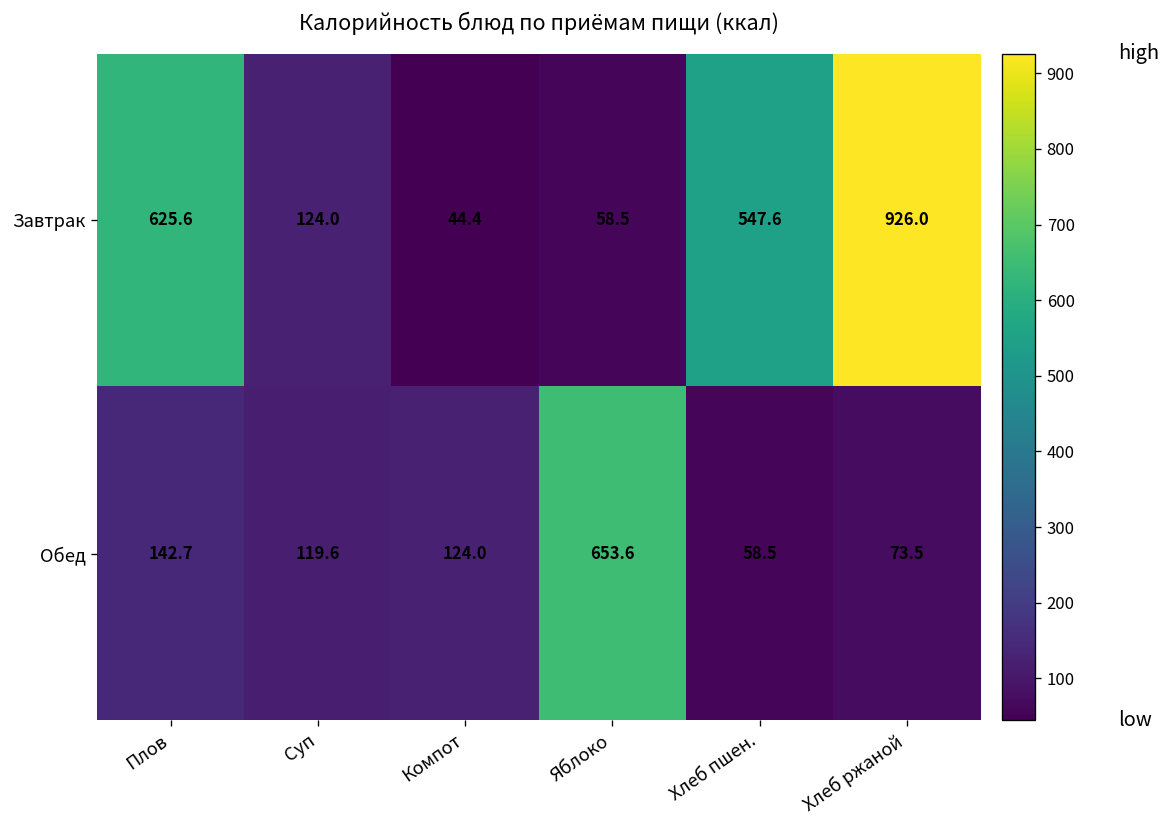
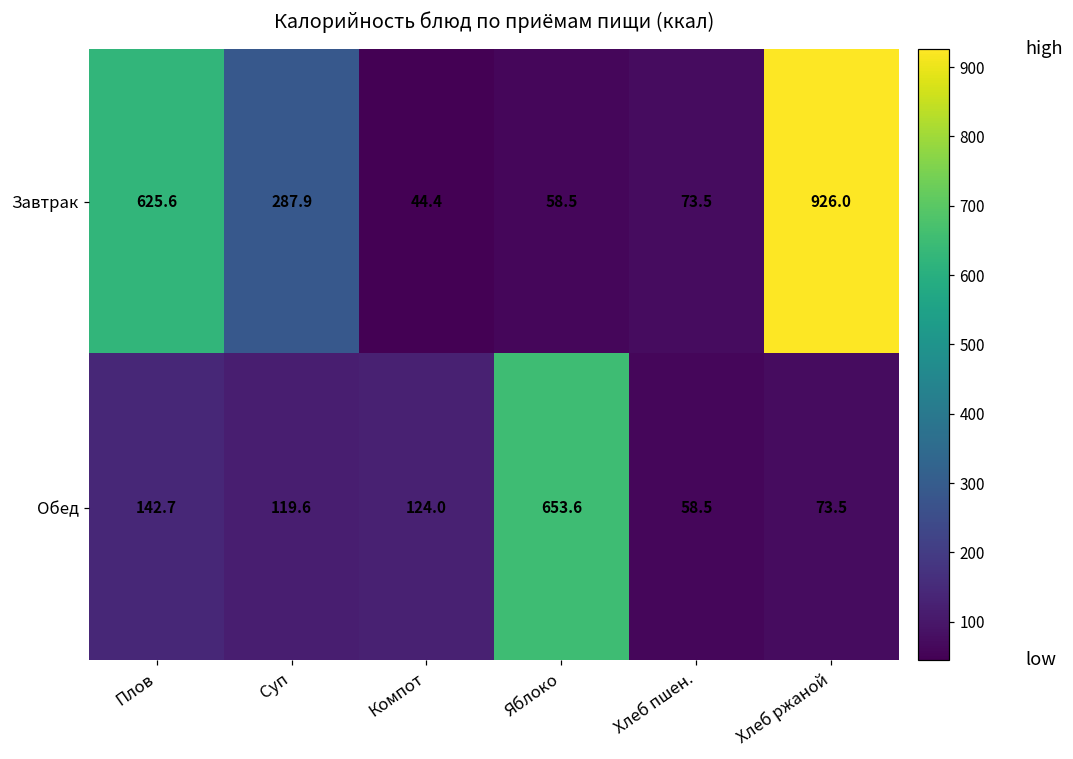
Завтрак, Суп: 124.0 -> 287.9
Завтрак, Хлеб пшен.: 547.6 -> 73.5
